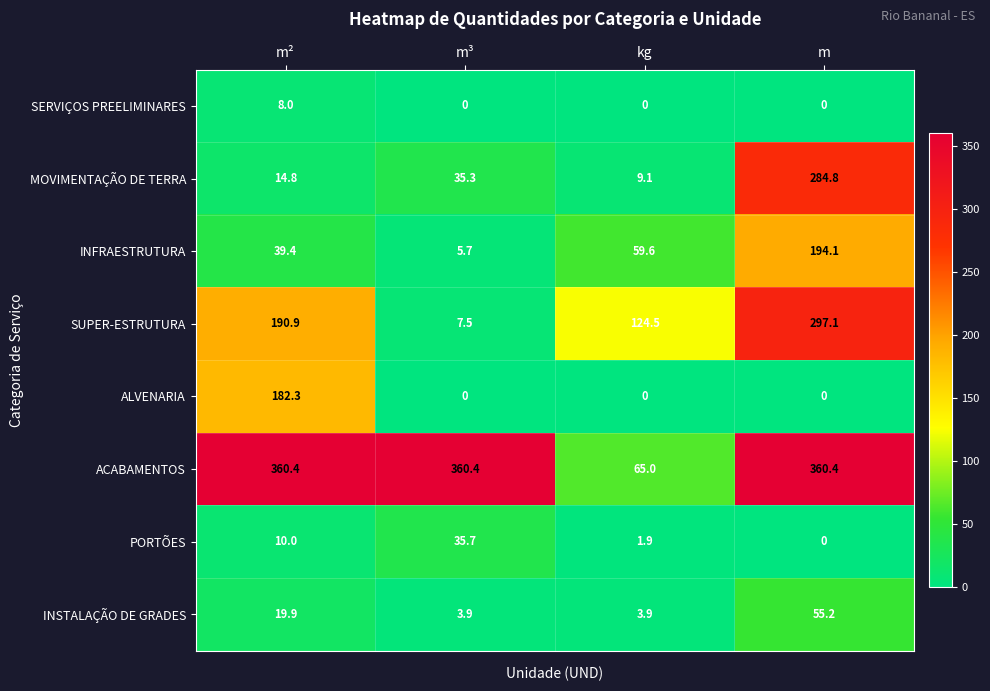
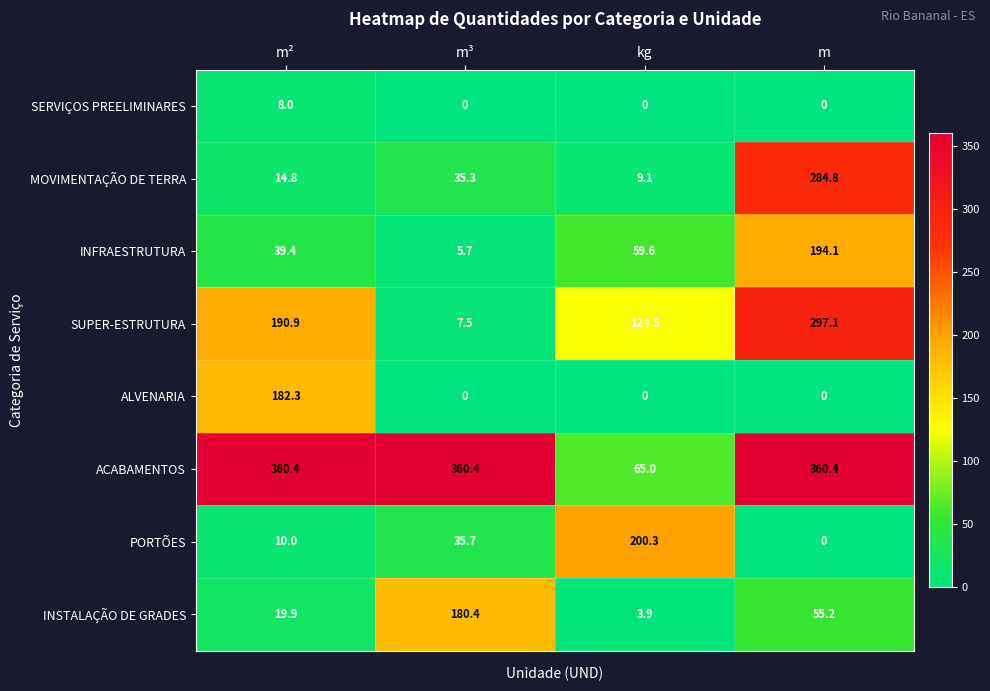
PORTÕES, kg: 1.9 -> 200.3
INSTALAÇÃO DE GRADES, m³: 3.9 -> 180.4
